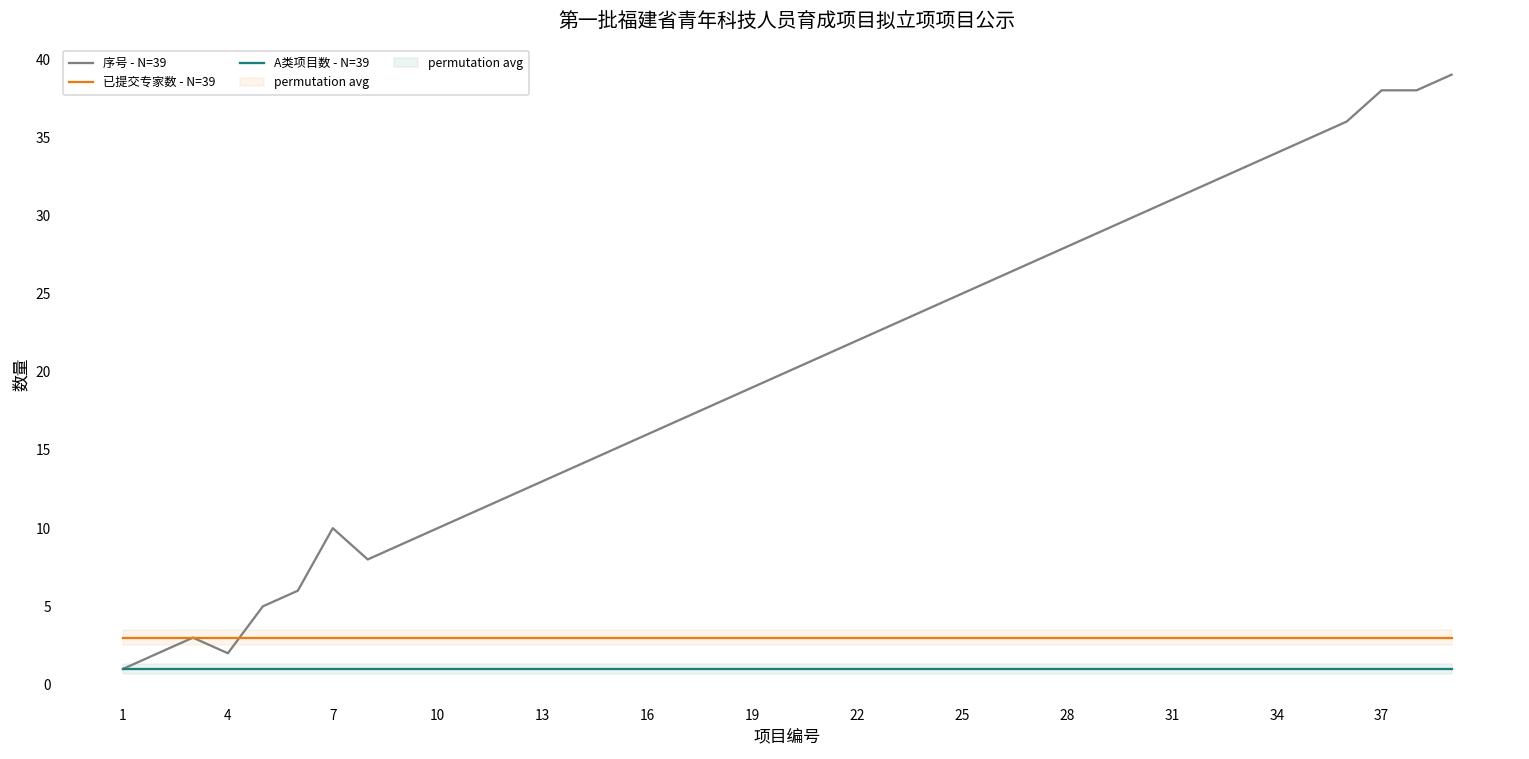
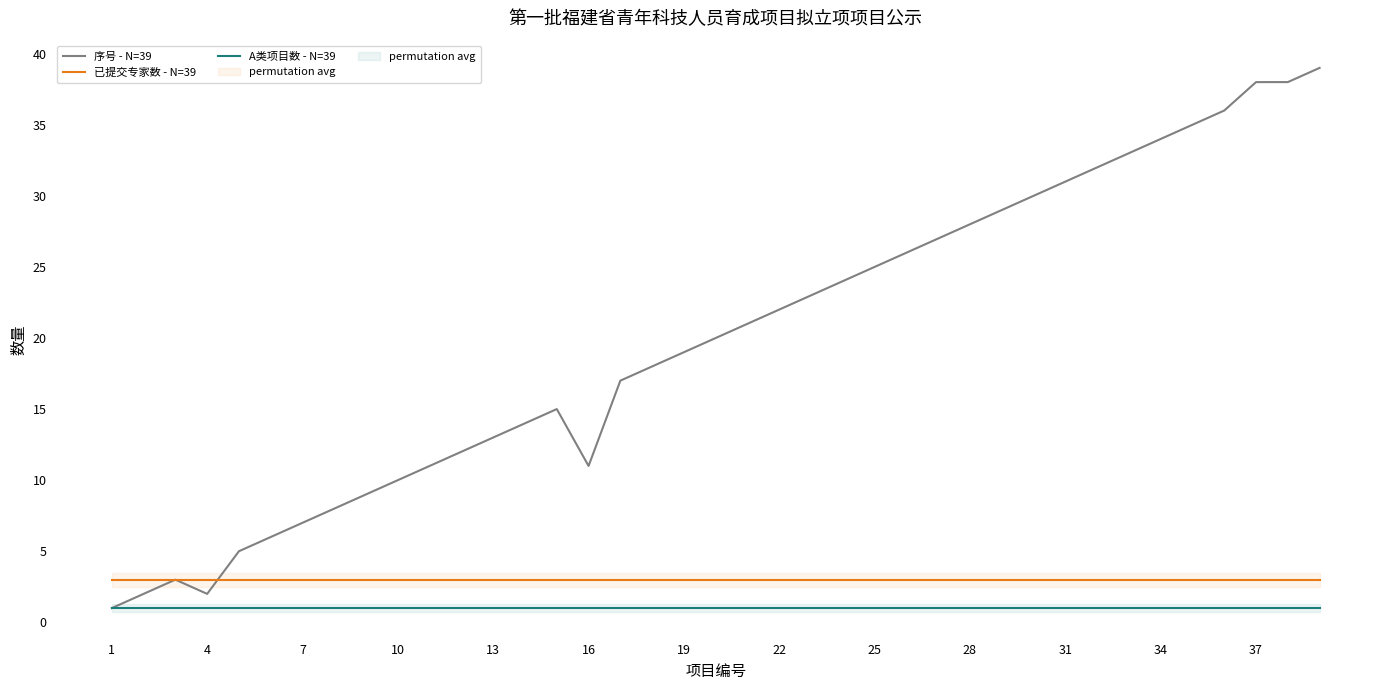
序号 - N=39, 7: 10 -> 7
序号 - N=39, 16: 16 -> 11
